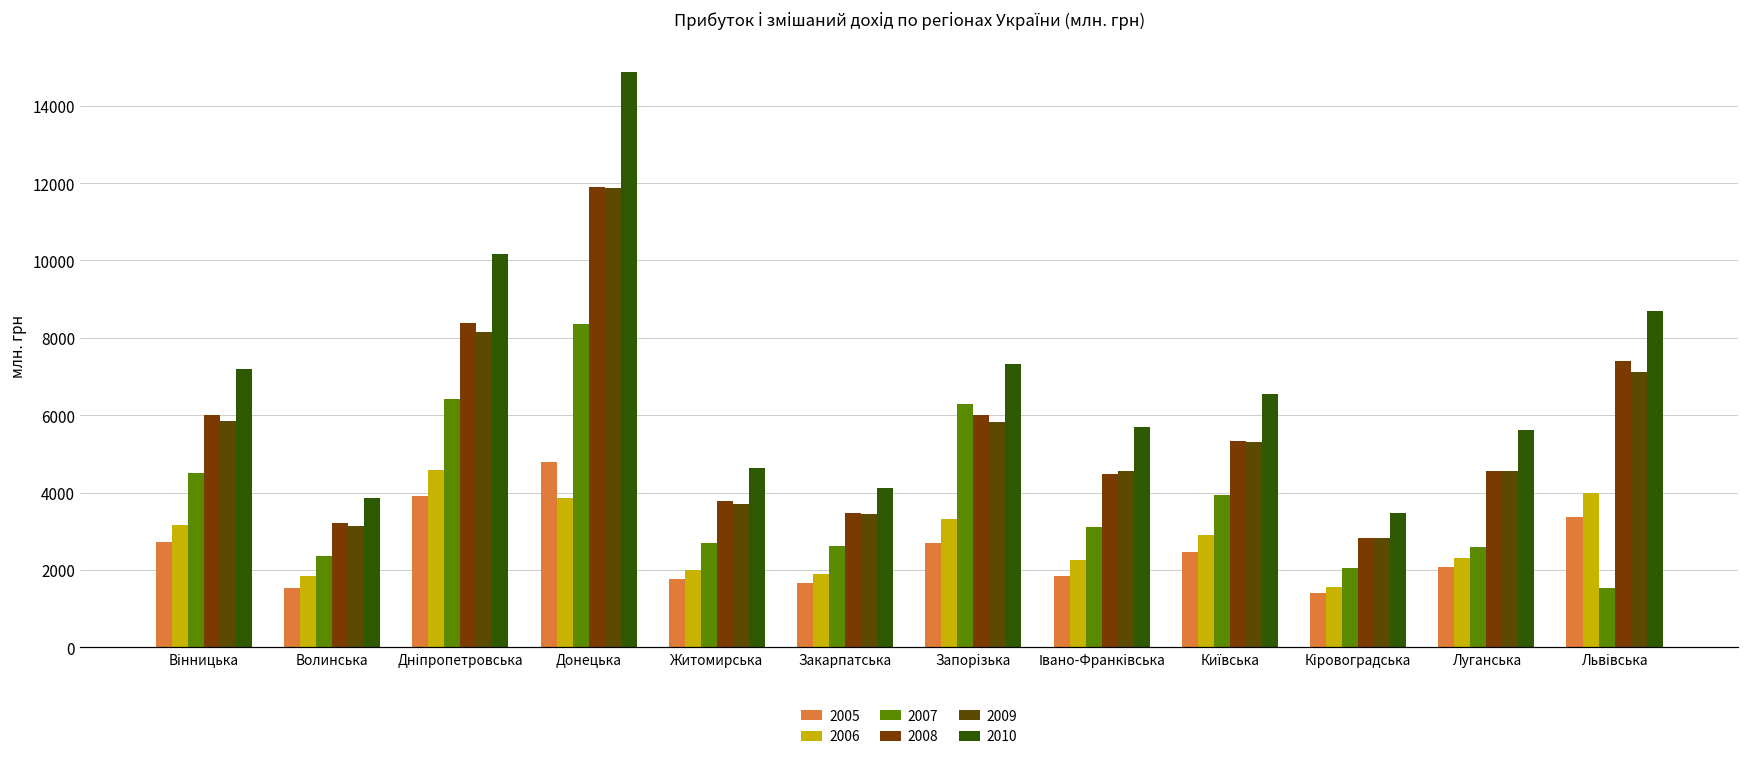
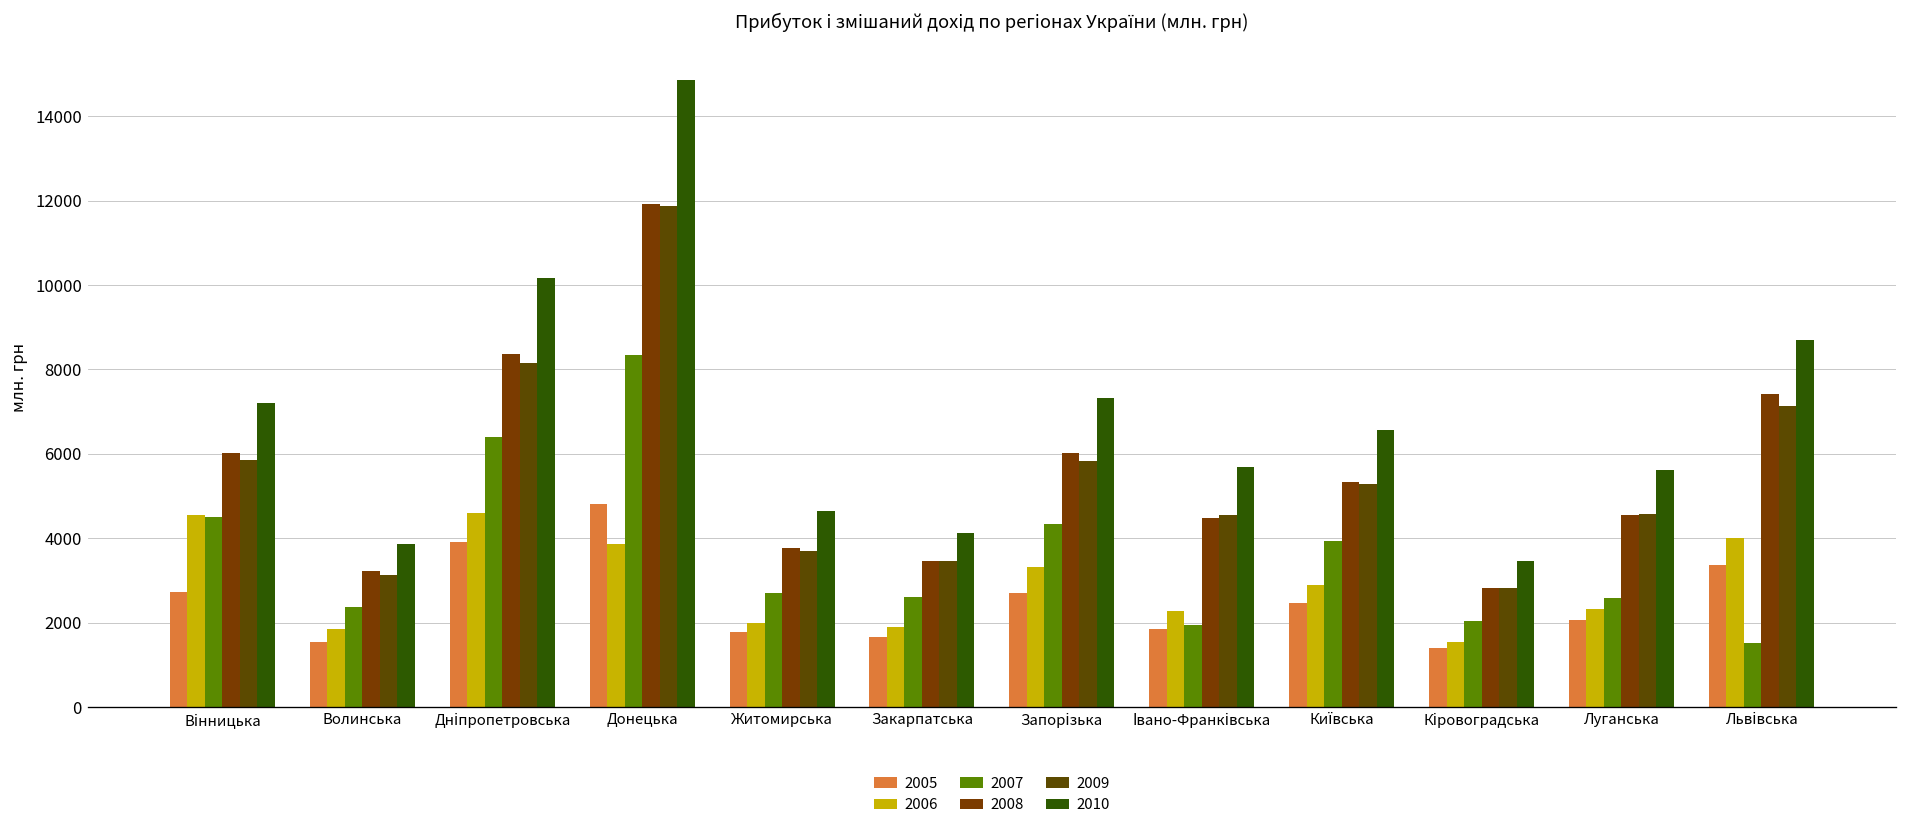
2006, Вінницька: 3200 -> 4600
2007, Запорізька: 6300 -> 4300
2007, Івано-Франківська: 3100 -> 1900
